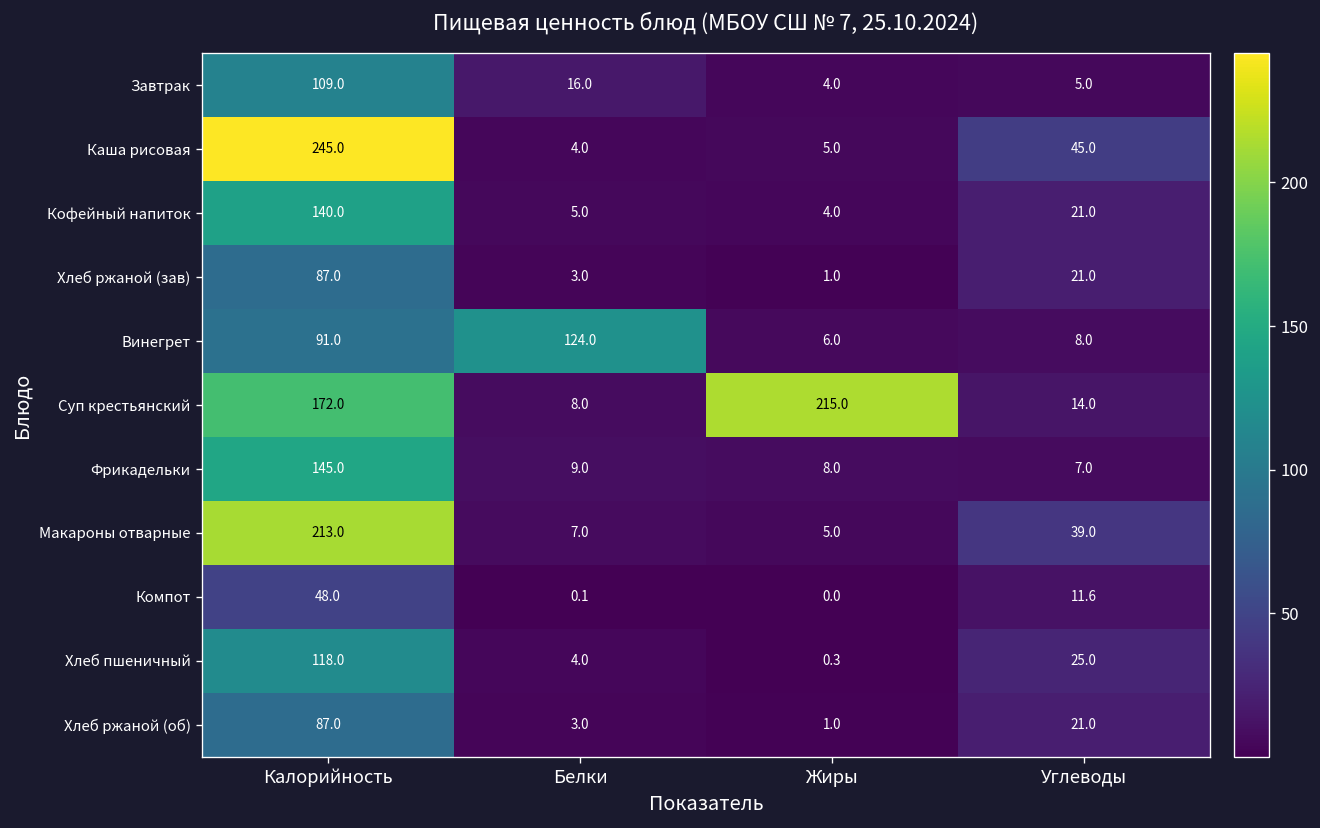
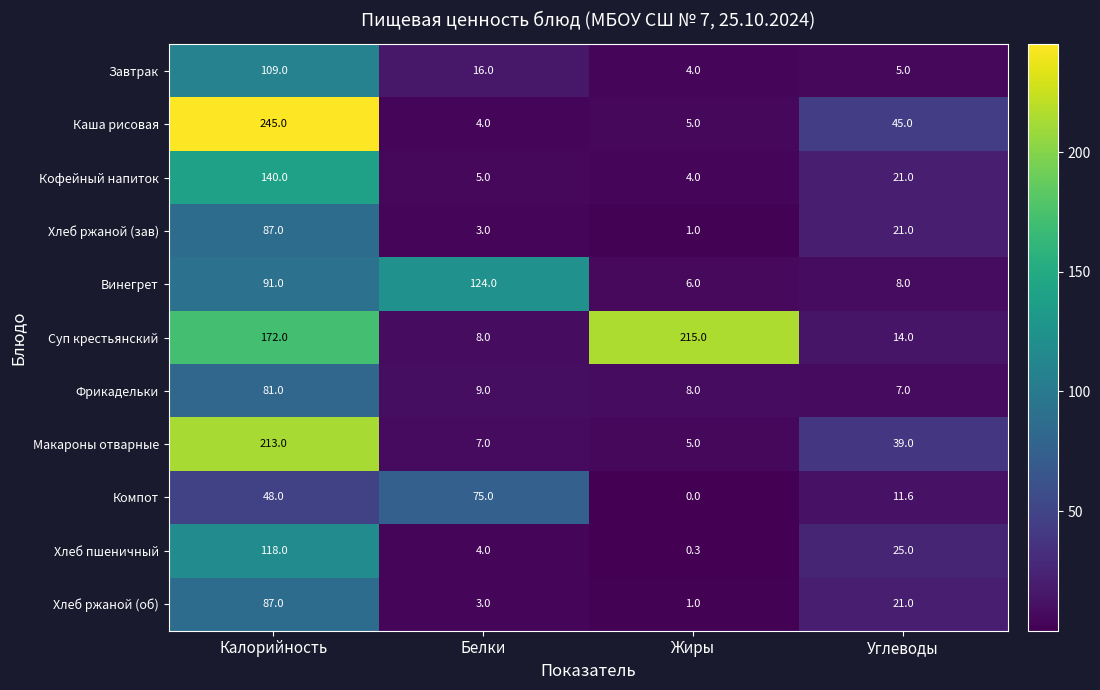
Фрикадельки, Калорийность: 145.0 -> 81.0
Компот, Белки: 0.1 -> 75.0
